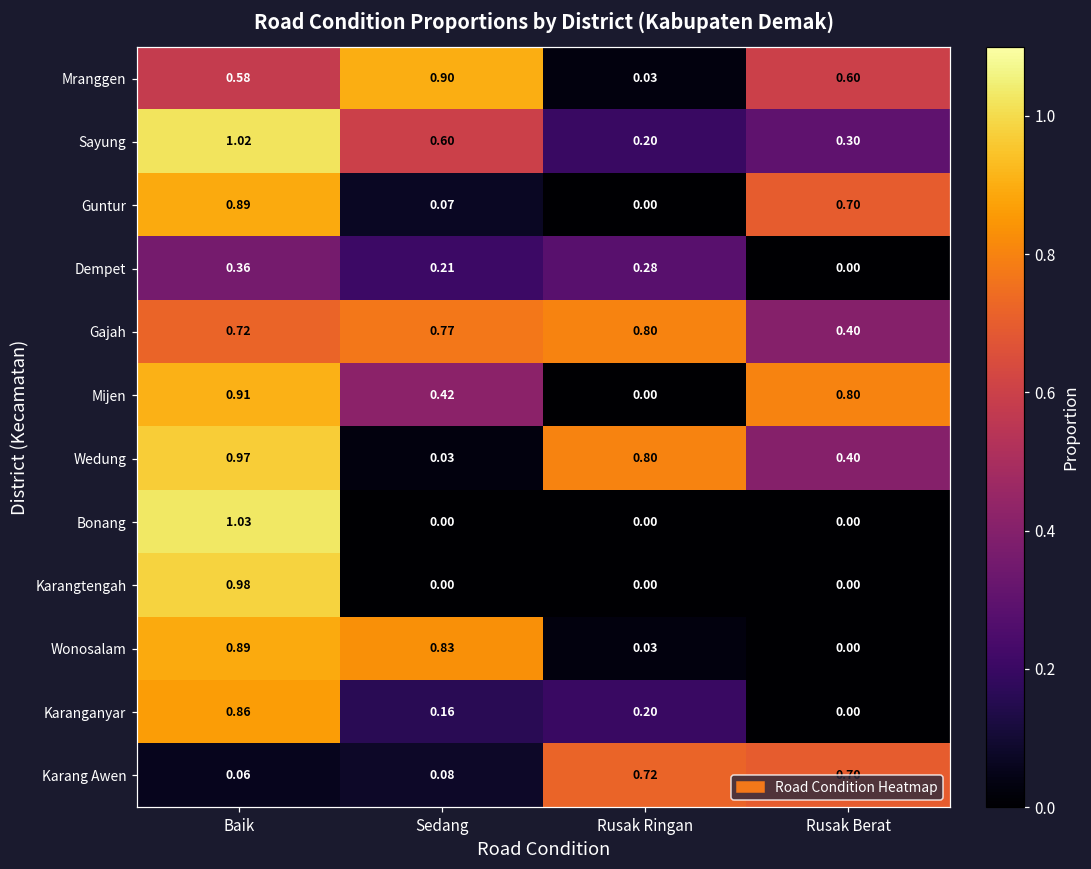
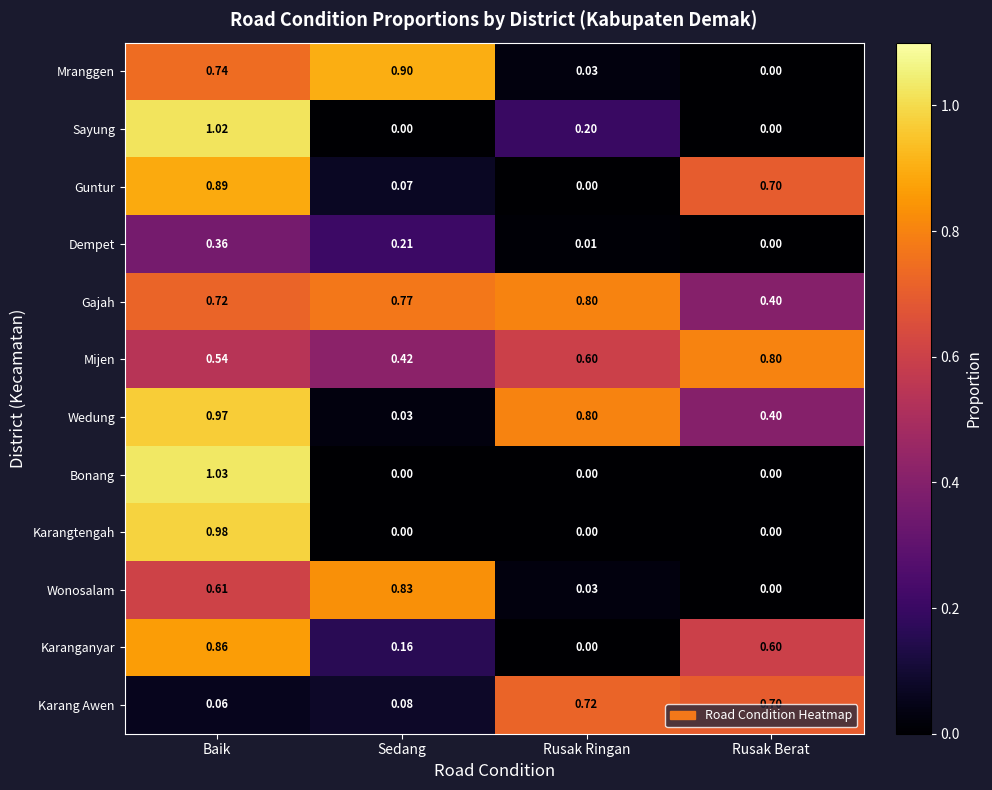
Mranggen, Baik: 0.58 -> 0.74
Mranggen, Rusak Berat: 0.60 -> 0.00
Sayung, Sedang: 0.60 -> 0.00
Sayung, Rusak Berat: 0.30 -> 0.00
Dempet, Rusak Ringan: 0.28 -> 0.01
Mijen, Baik: 0.91 -> 0.54
Mijen, Rusak Ringan: 0.00 -> 0.60
Wonosalam, Baik: 0.89 -> 0.61
Karanganyar, Rusak Ringan: 0.20 -> 0.00
Karanganyar, Rusak Berat: 0.00 -> 0.60
